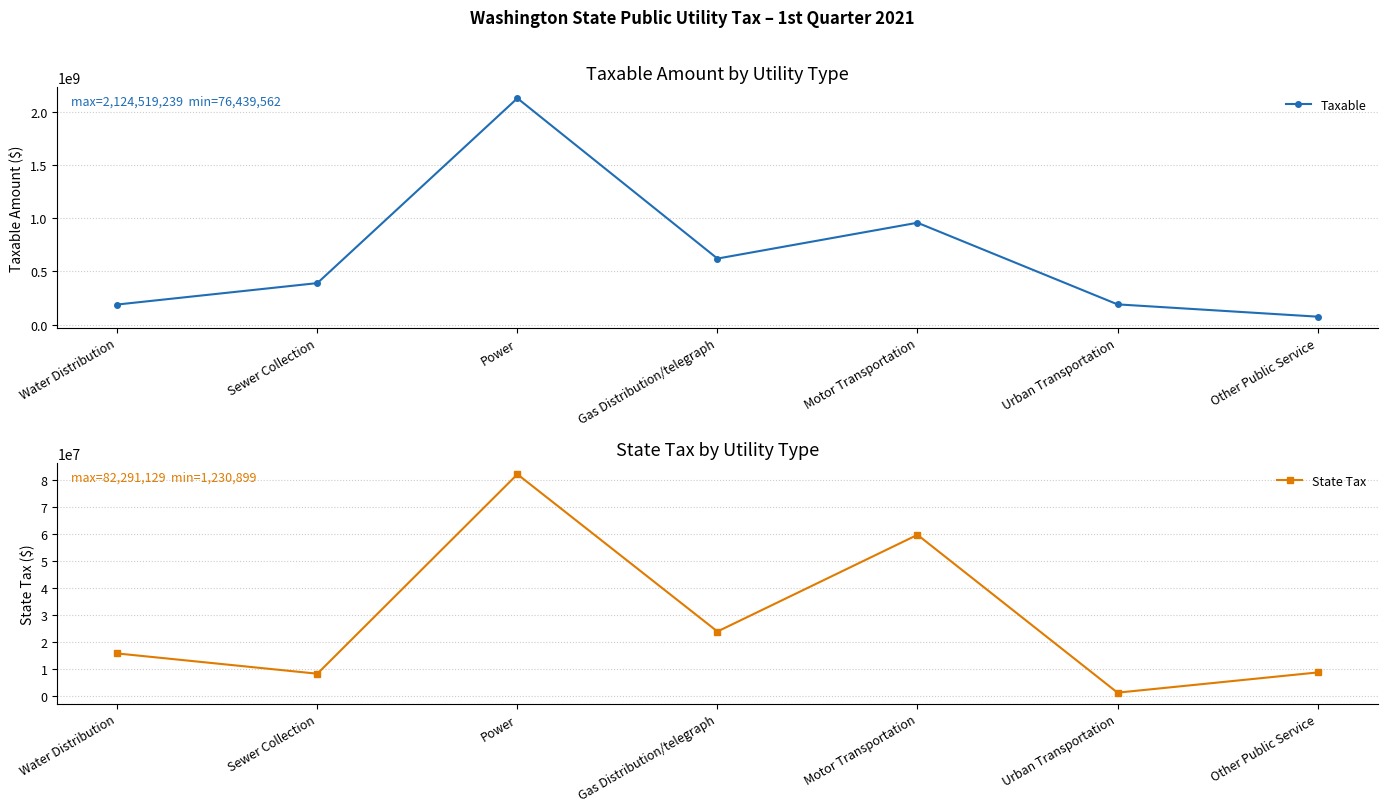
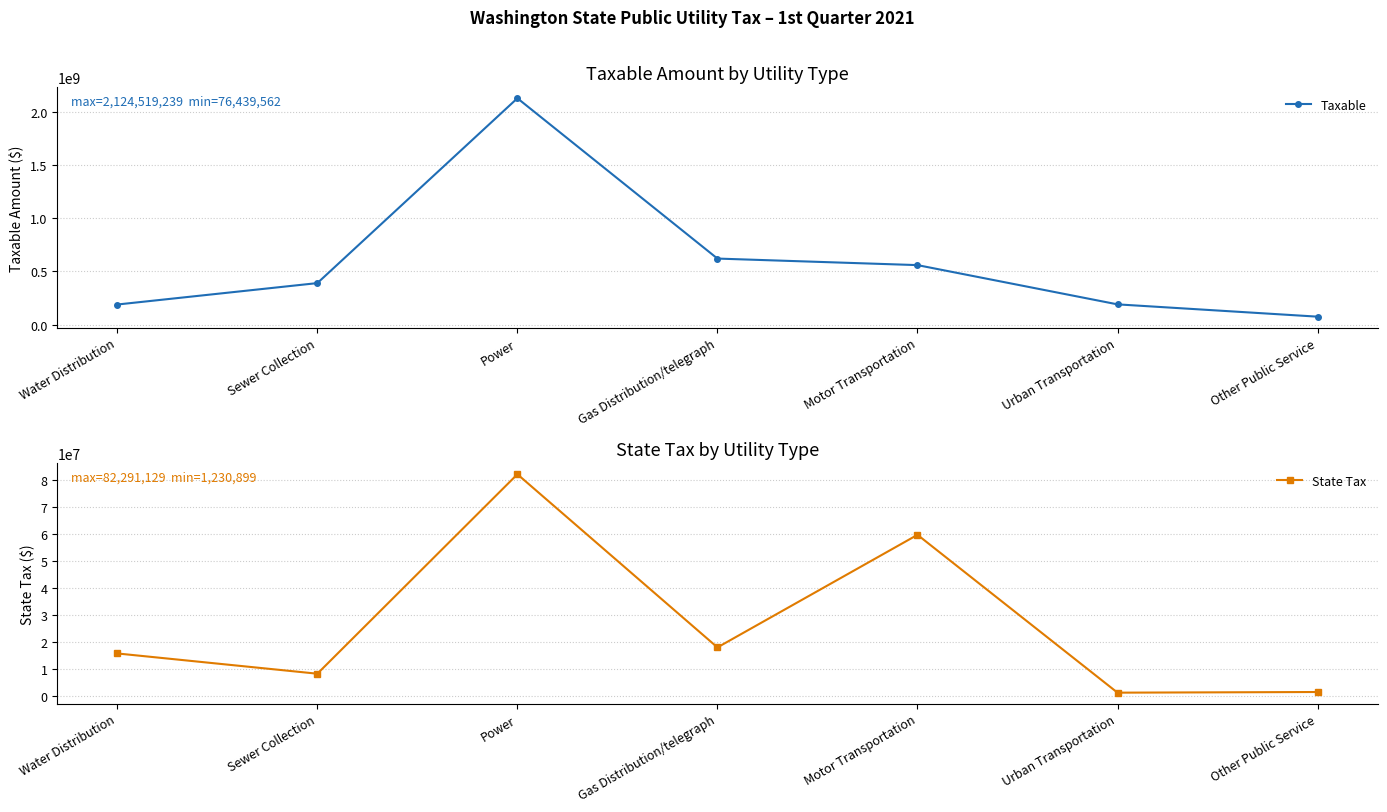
Taxable Amount by Utility Type, Motor Transportation: 960000000 -> 560000000
State Tax by Utility Type, Gas Distribution/telegraph: 24000000 -> 18000000
State Tax by Utility Type, Other Public Service: 9000000 -> 1000000
